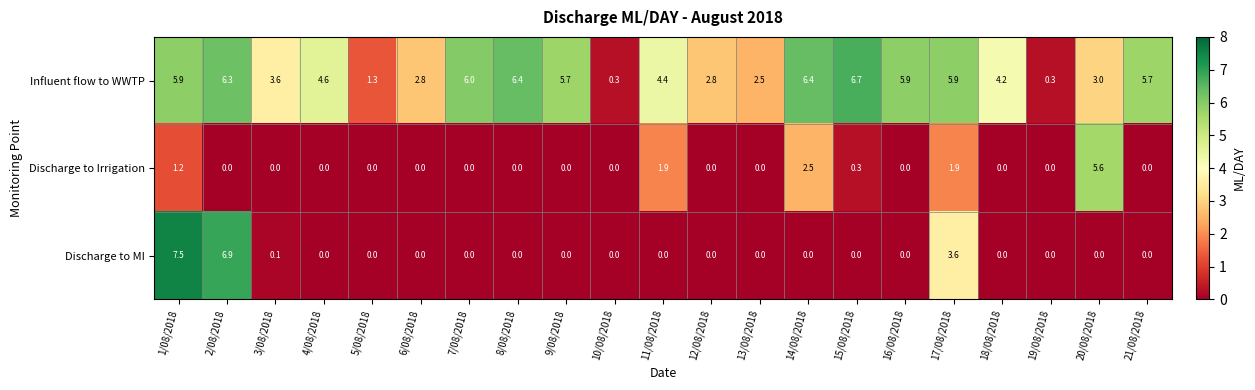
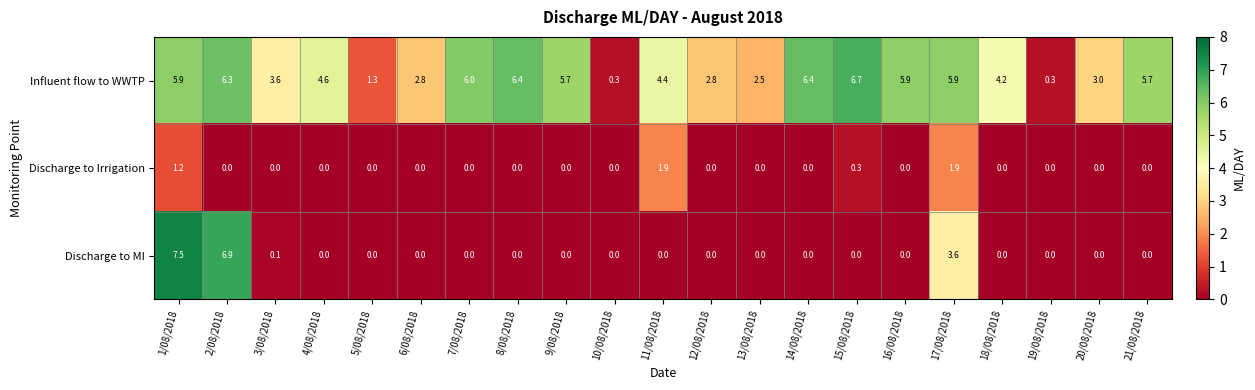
Discharge to Irrigation, 14/08/2018: 2.5 -> 0.0
Discharge to Irrigation, 20/08/2018: 5.6 -> 0.0
